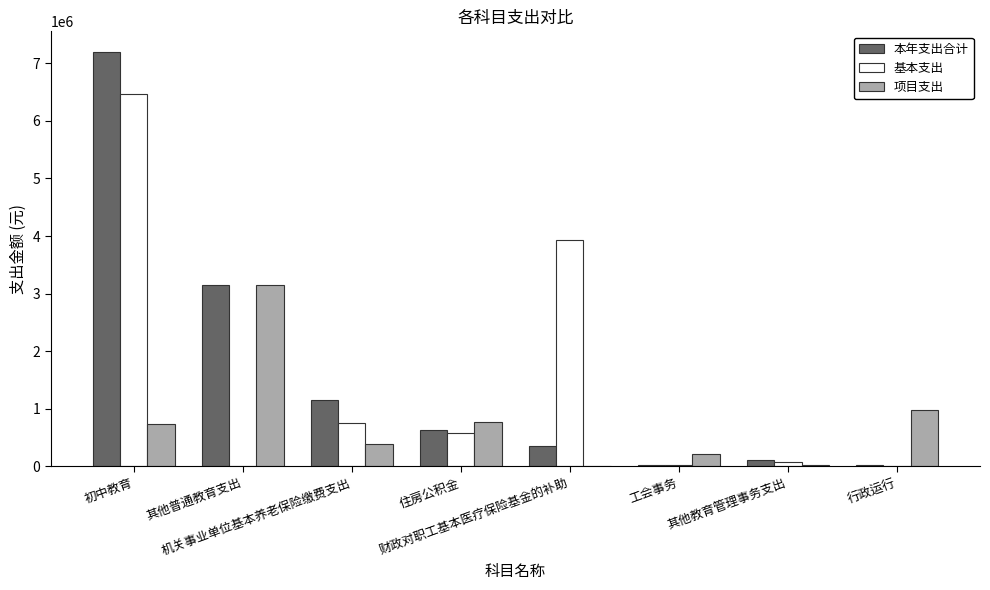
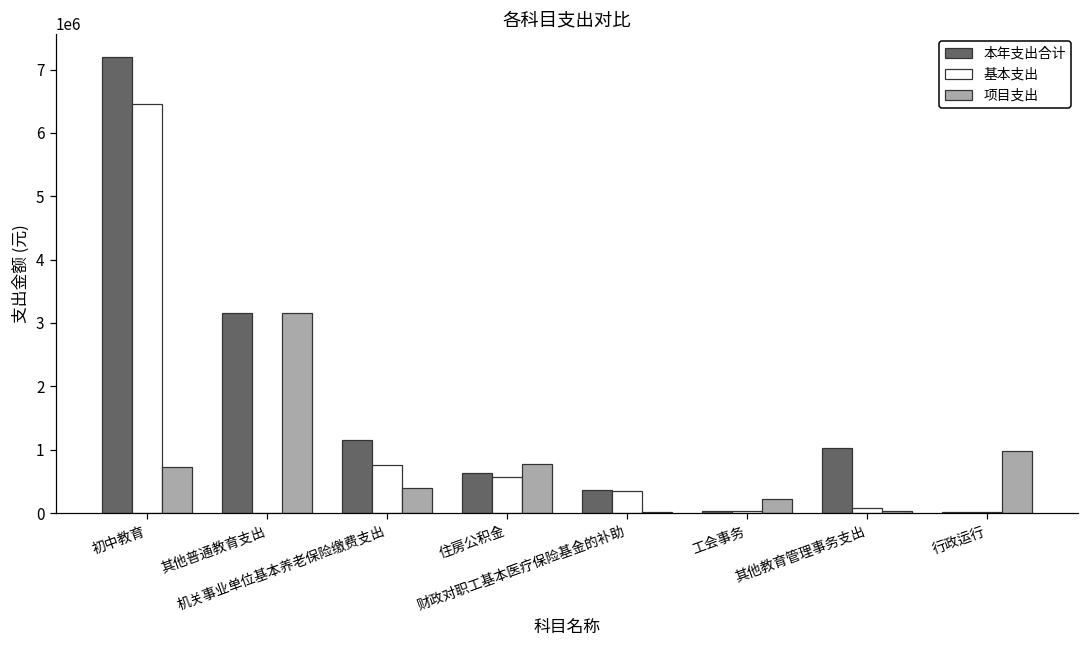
基本支出, 财政对职工基本医疗保险基金的补助: 3900000 -> 300000
本年支出合计, 其他教育管理事务支出: 100000 -> 1000000
